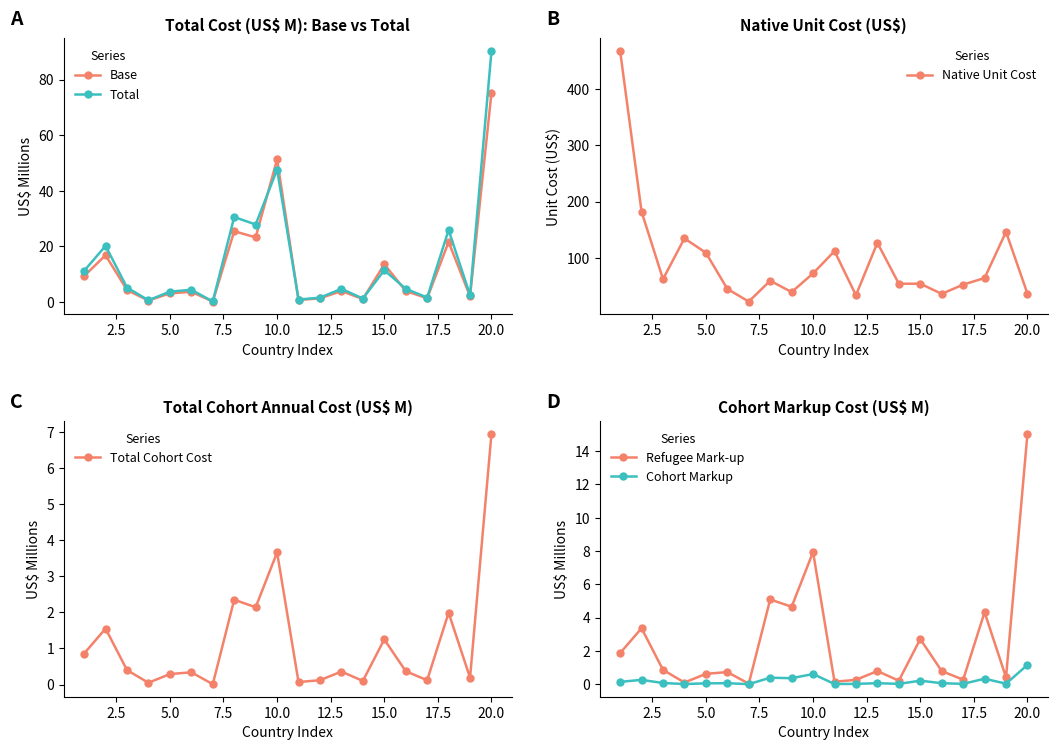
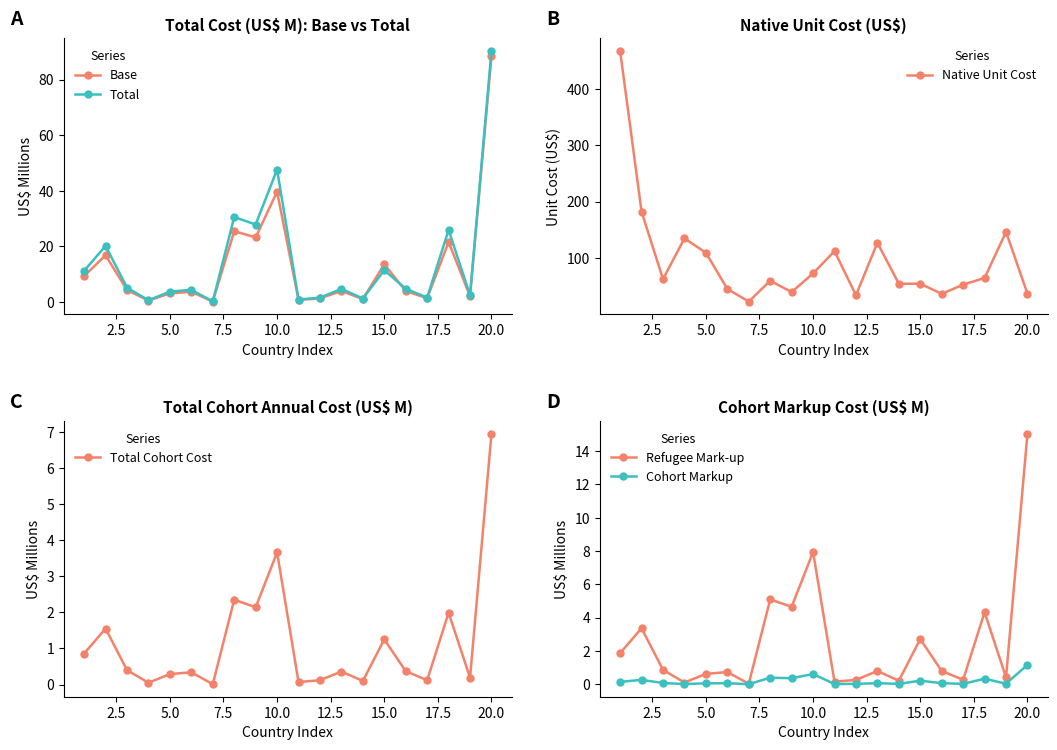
Total Cost (US$ M): Base vs Total, Base, 10.0: 51 -> 40
Total Cost (US$ M): Base vs Total, Base, 20.0: 75 -> 89
